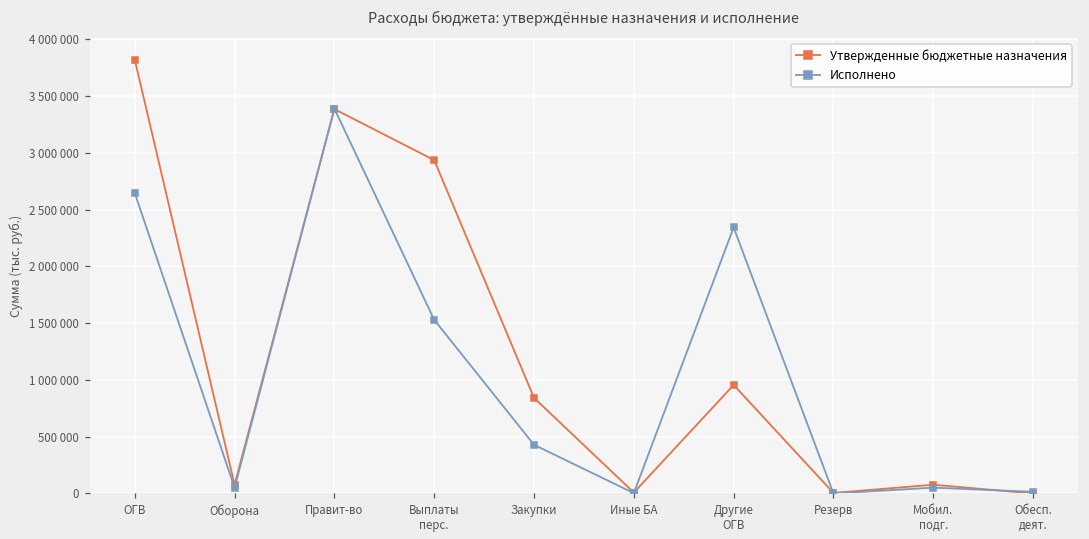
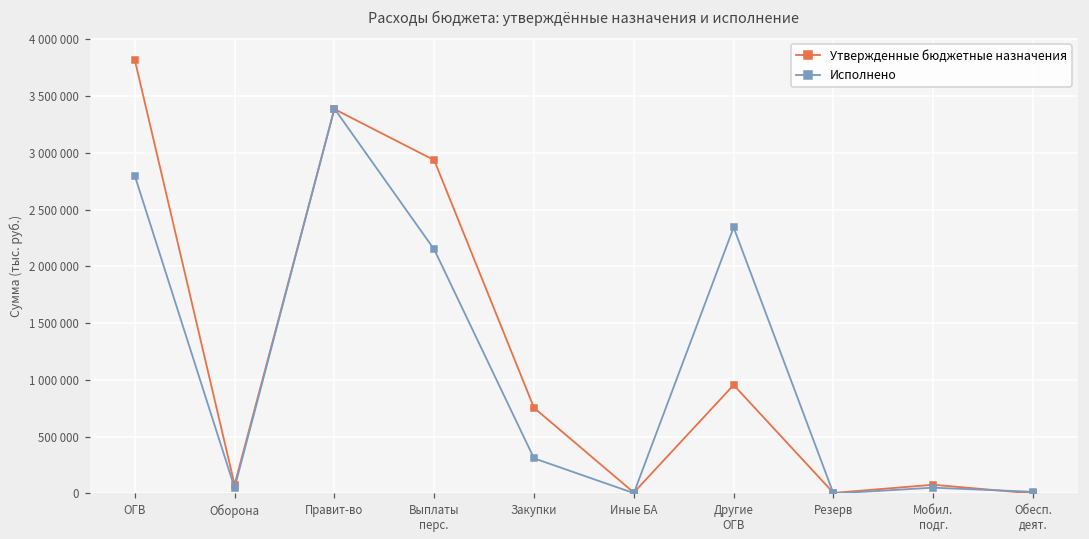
Исполнено, ОГВ: 2650000 -> 2800000
Исполнено, Выплаты перс.: 1530000 -> 2150000
Утвержденные бюджетные назначения, Закупки: 840000 -> 750000
Исполнено, Закупки: 430000 -> 310000
